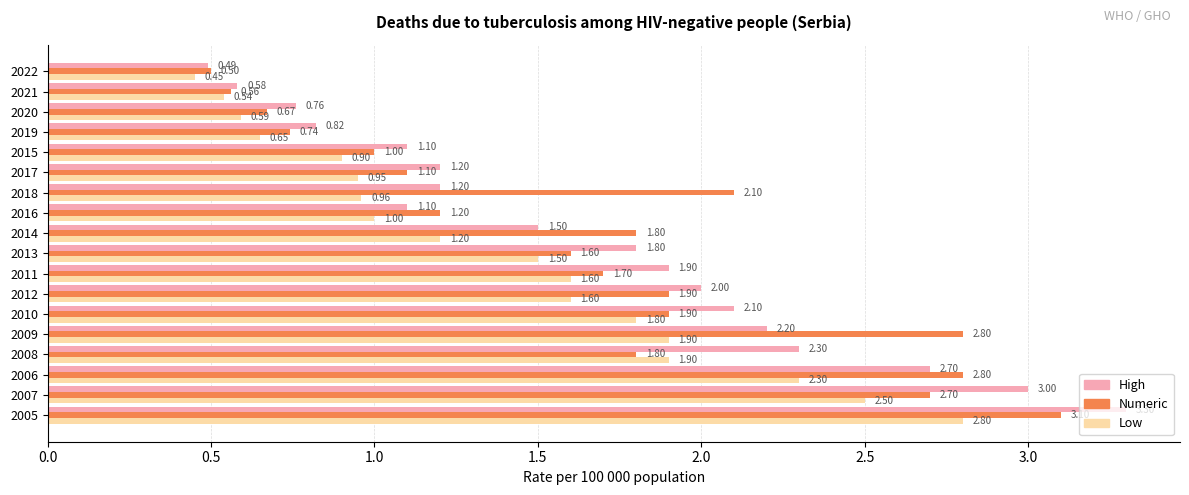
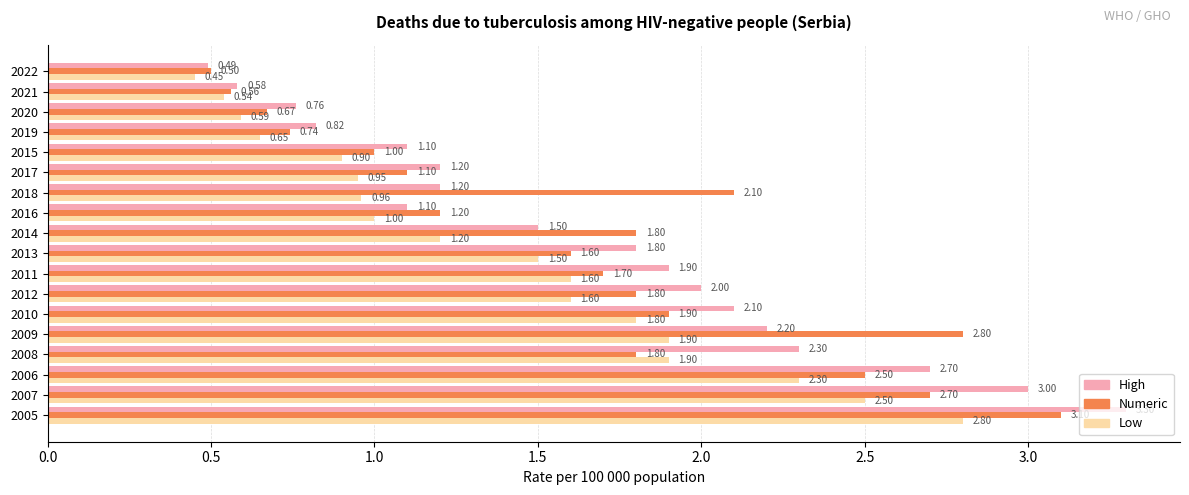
Numeric, 2012: 1.90 -> 1.80
Numeric, 2006: 2.80 -> 2.50
